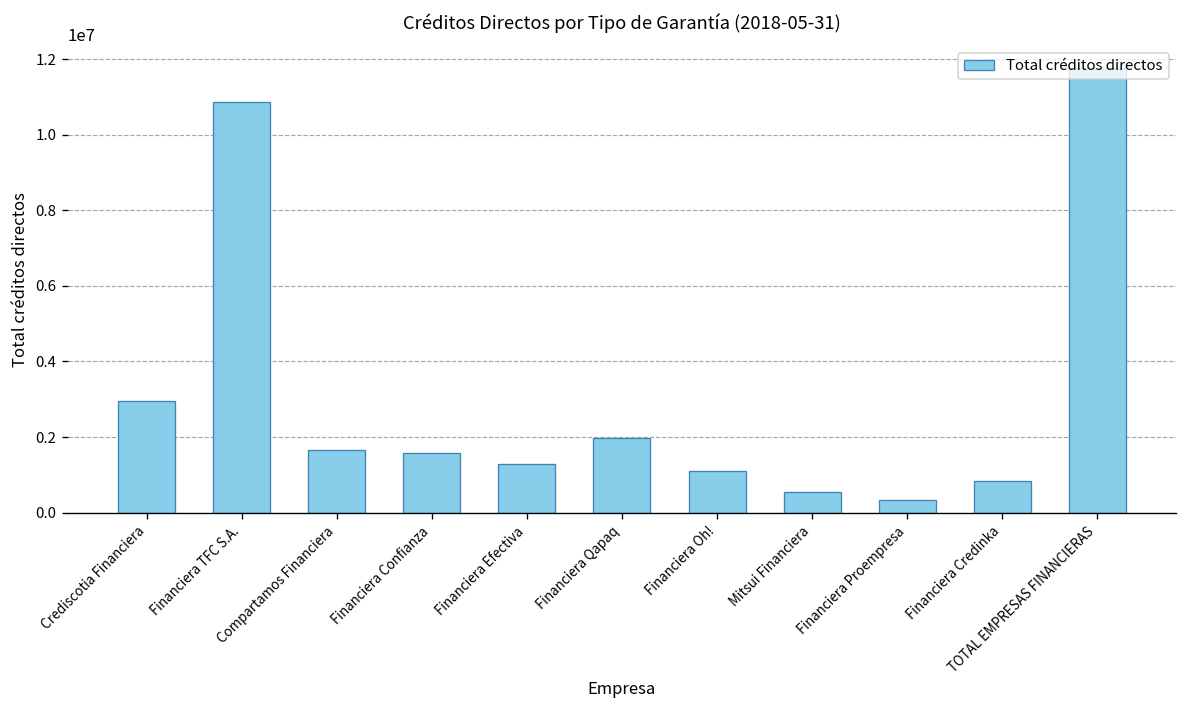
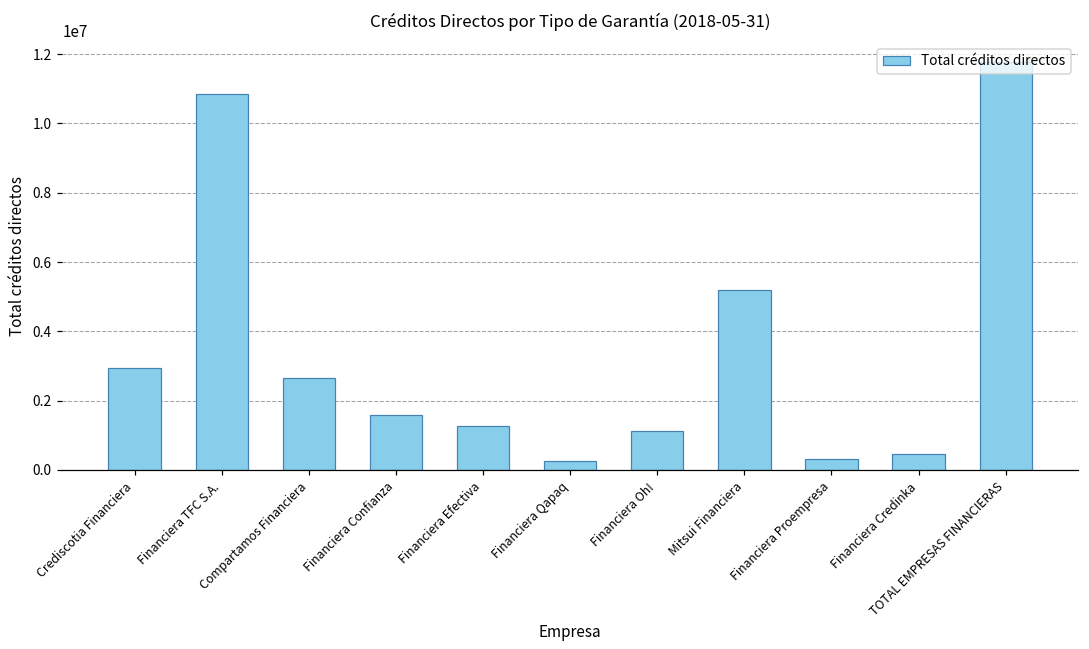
Compartamos Financiera: 1700000 -> 2600000
Financiera Qapaq: 2000000 -> 300000
Mitsui Financiera: 500000 -> 5200000
Financiera Credinka: 800000 -> 400000
